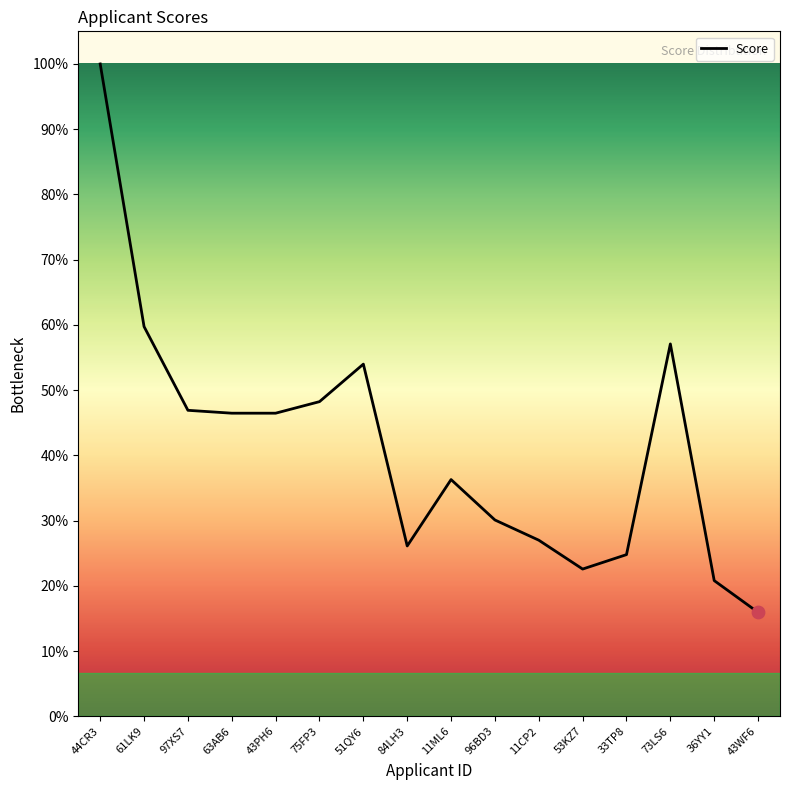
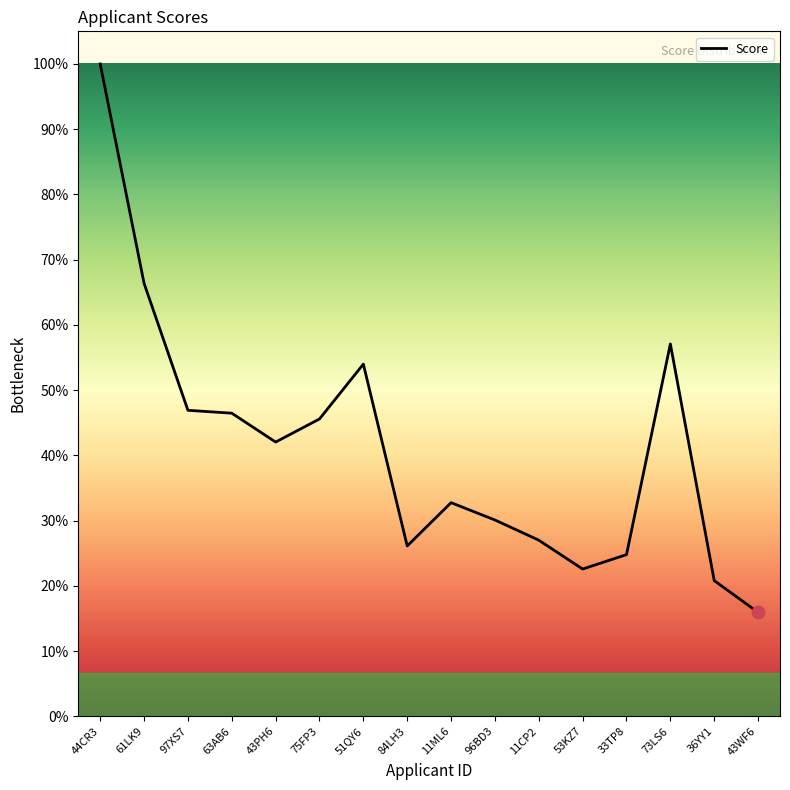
Score, 61LK9: 60% -> 66%
Score, 43PH6: 46% -> 42%
Score, 75FP3: 48% -> 46%
Score, 11ML6: 36% -> 33%
